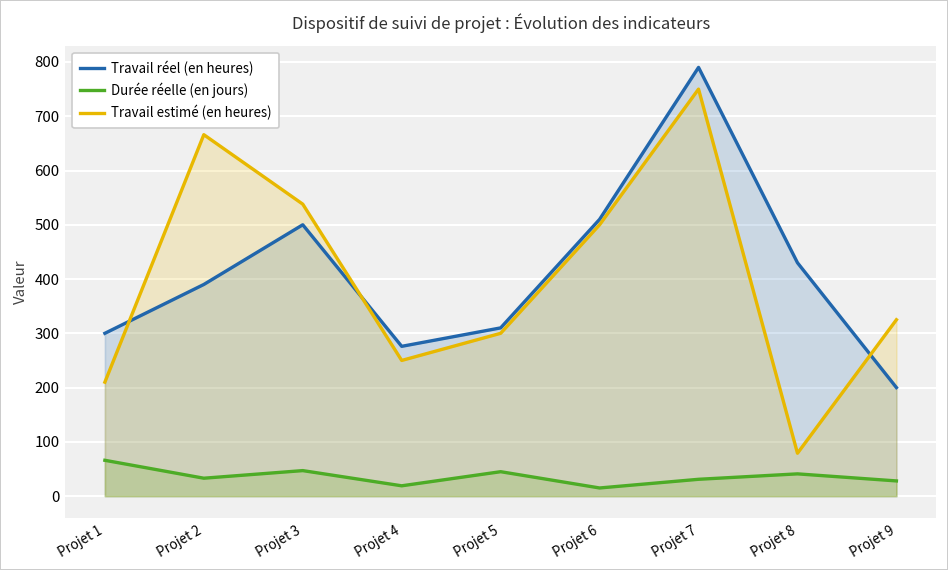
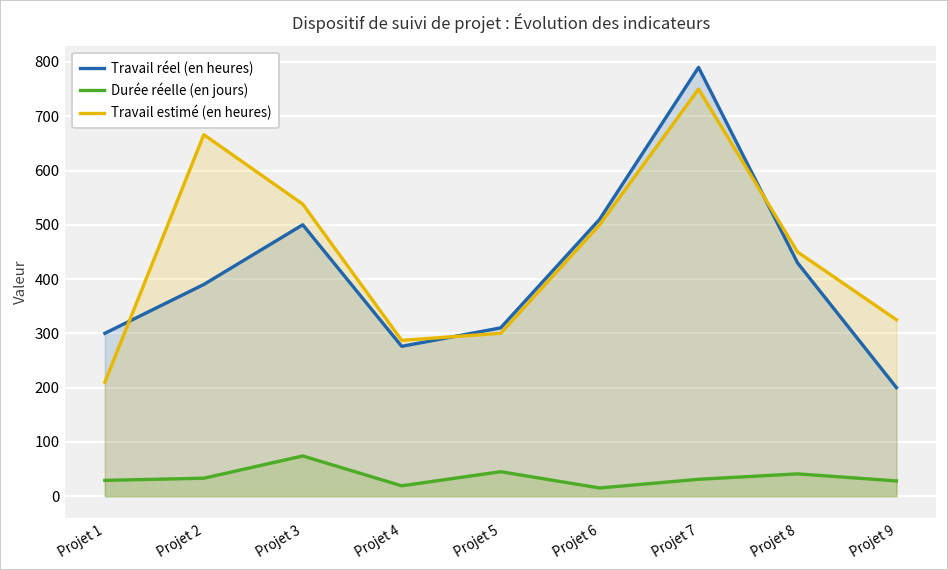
Durée réelle (en jours), Projet 1: 70 -> 30
Durée réelle (en jours), Projet 3: 50 -> 70
Travail estimé (en heures), Projet 4: 250 -> 290
Travail estimé (en heures), Projet 8: 80 -> 450
